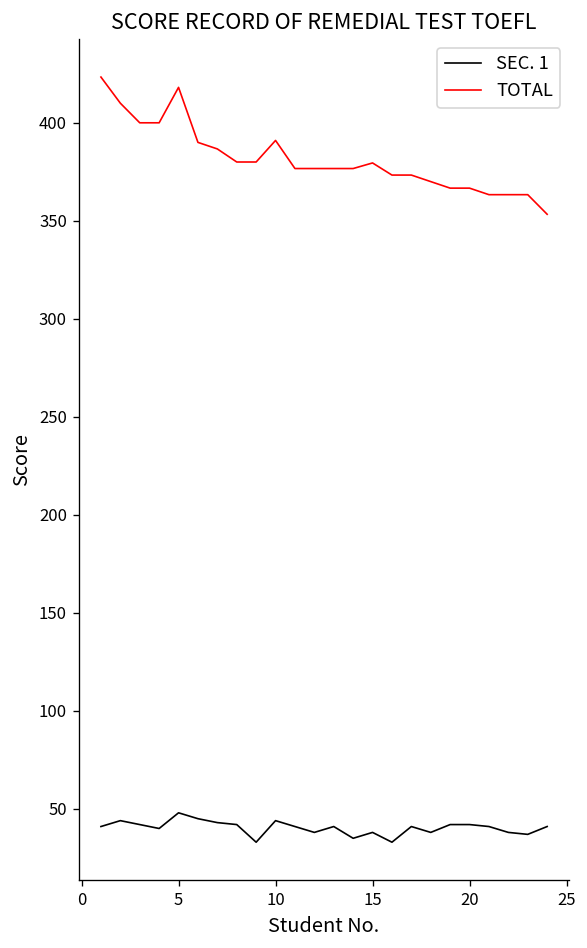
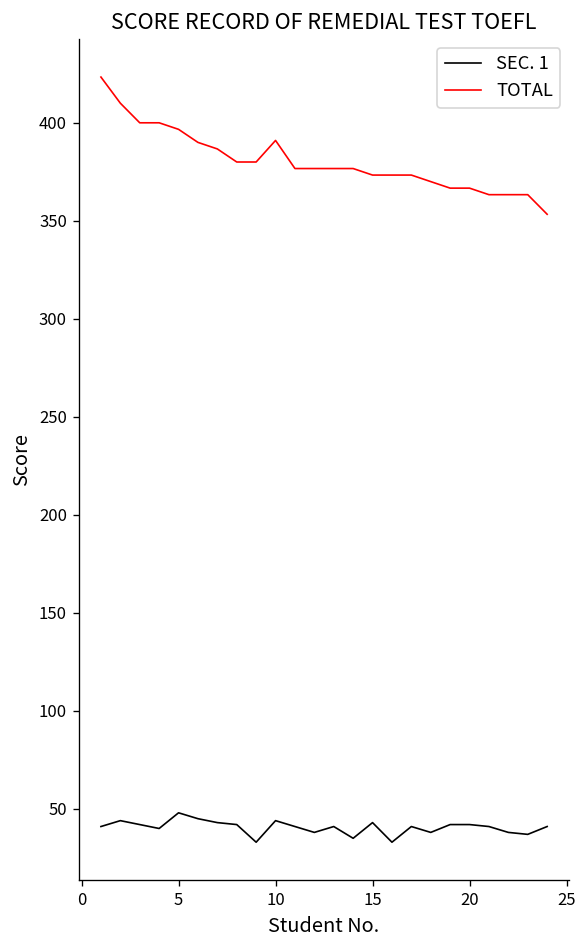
TOTAL, 5: 418 -> 397
SEC. 1, 15: 38 -> 43
TOTAL, 15: 380 -> 373
